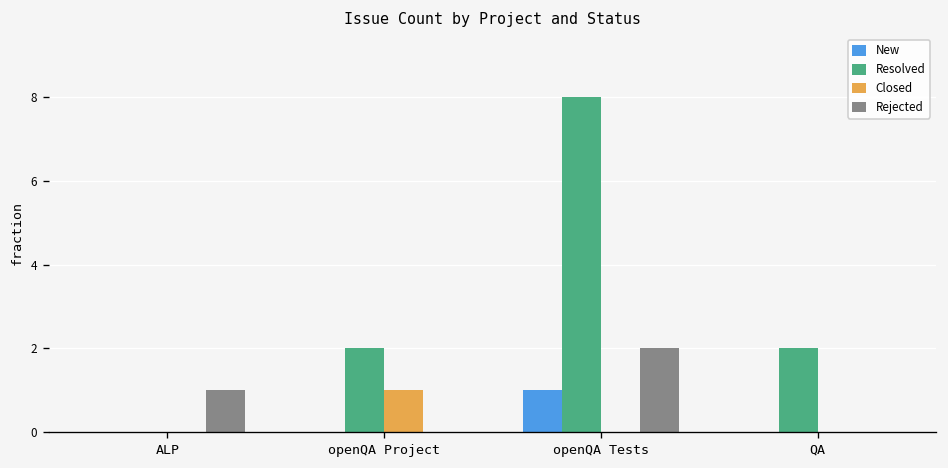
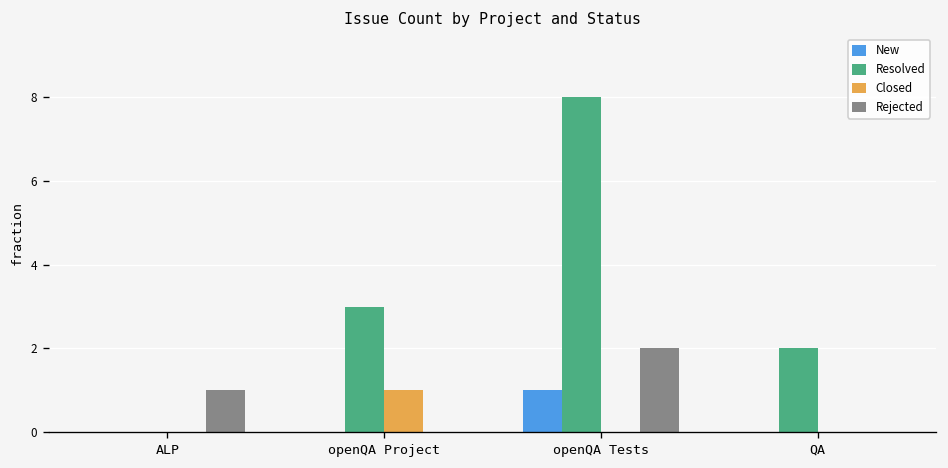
Resolved, openQA Project: 2 -> 3
